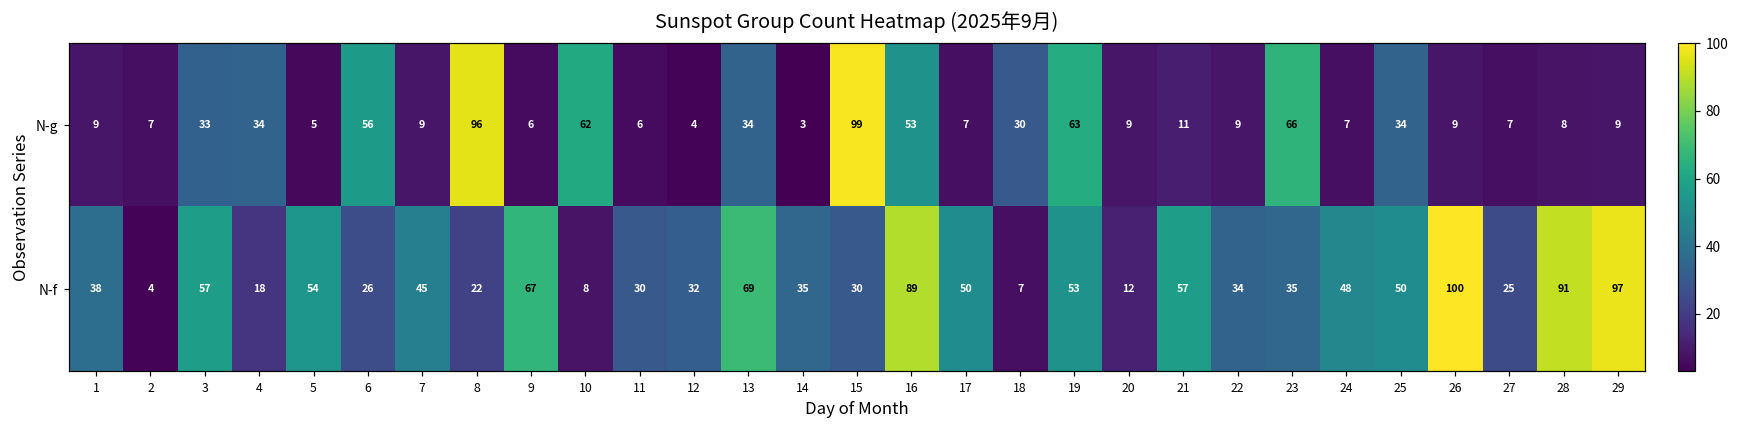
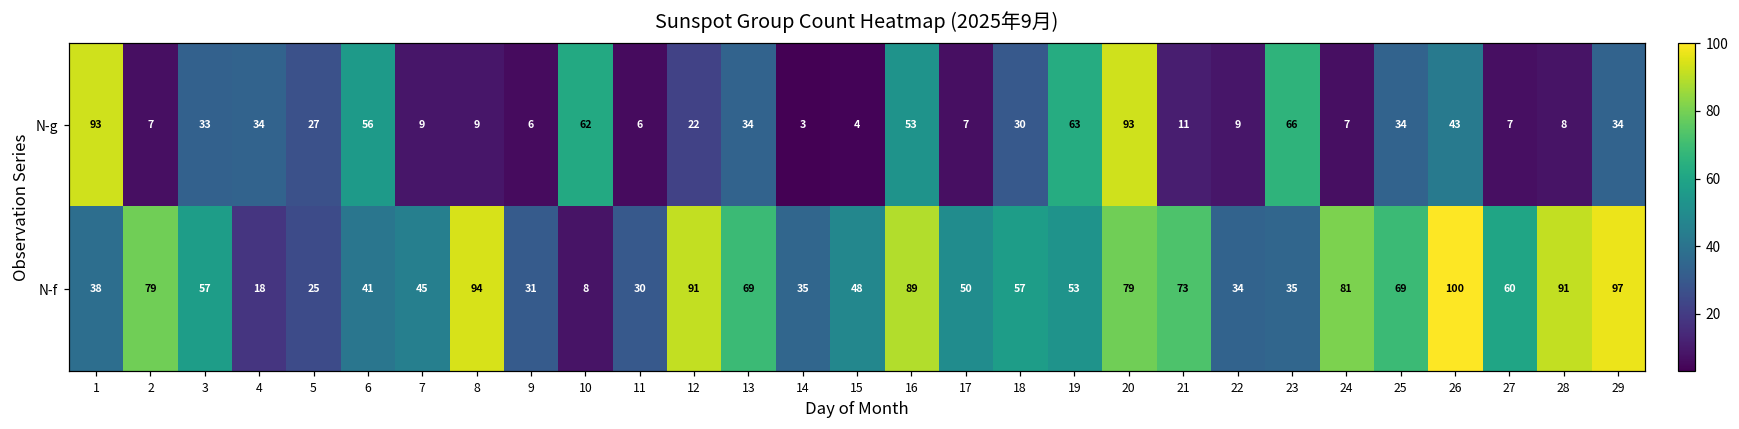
N-g, 1: 9 -> 93
N-g, 5: 5 -> 27
N-g, 8: 96 -> 9
N-g, 12: 4 -> 22
N-g, 15: 99 -> 4
N-g, 20: 9 -> 93
N-g, 26: 9 -> 43
N-g, 29: 9 -> 34
N-f, 2: 4 -> 79
N-f, 5: 54 -> 25
N-f, 6: 26 -> 41
N-f, 8: 22 -> 94
N-f, 9: 67 -> 31
N-f, 12: 32 -> 91
N-f, 15: 30 -> 48
N-f, 18: 7 -> 57
N-f, 20: 12 -> 79
N-f, 21: 57 -> 73
N-f, 24: 48 -> 81
N-f, 25: 50 -> 69
N-f, 27: 25 -> 60
